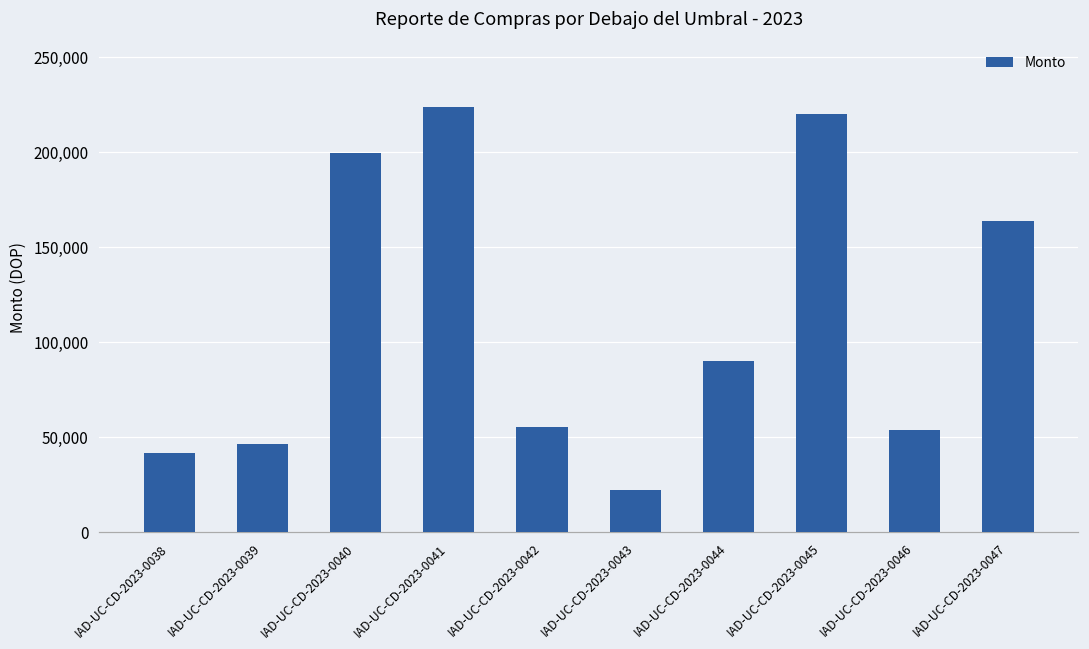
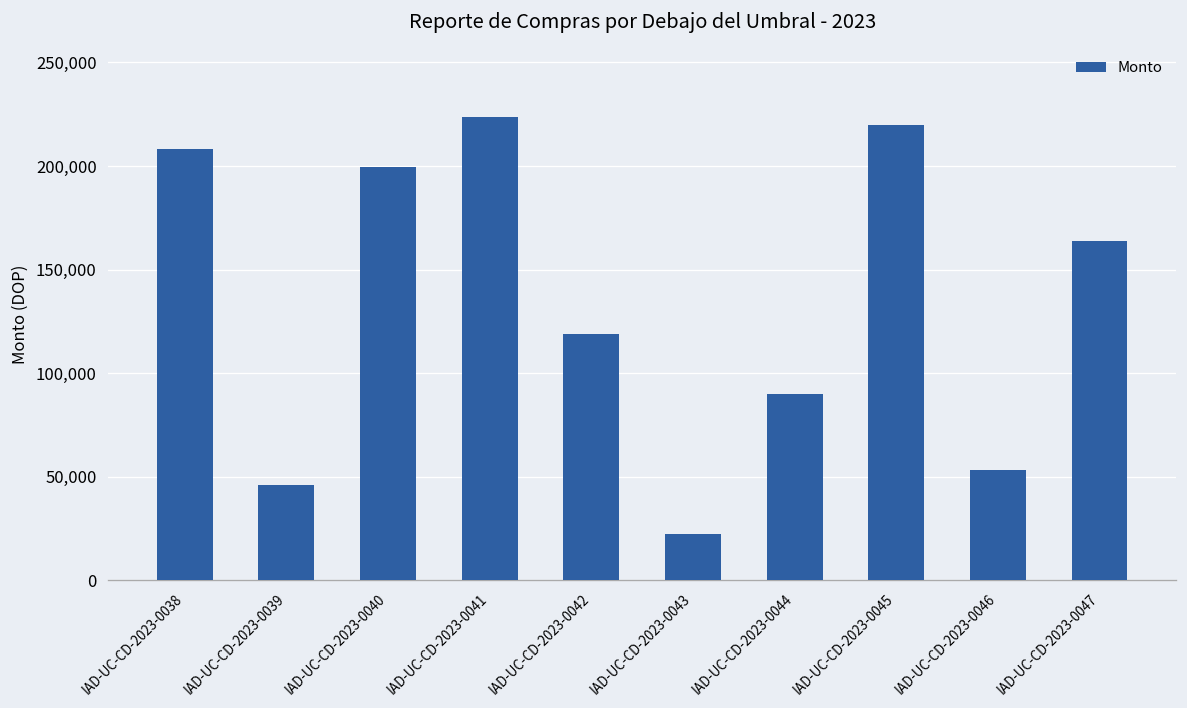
IAD-UC-CD-2023-0038: 42,000 -> 208,000
IAD-UC-CD-2023-0042: 55,000 -> 119,000
